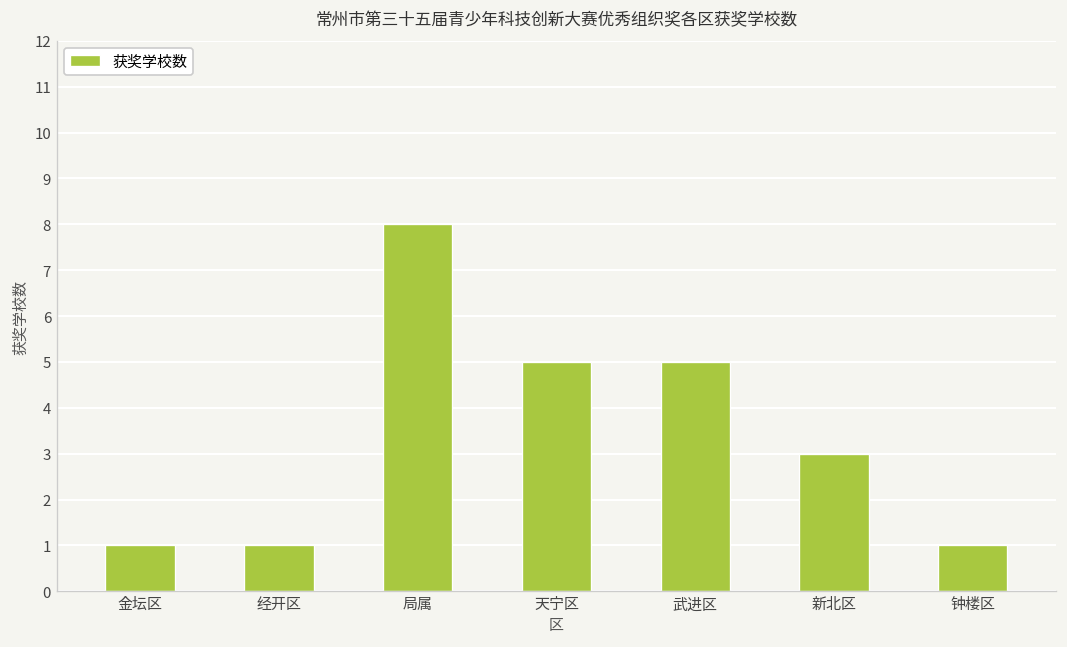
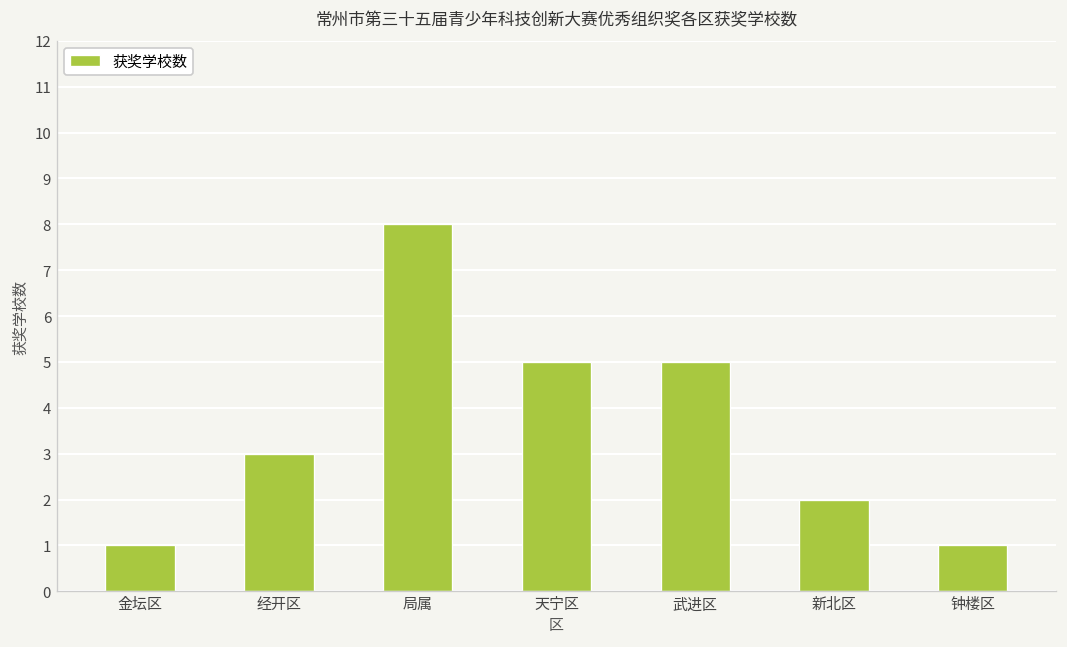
经开区: 1 -> 3
新北区: 3 -> 2
